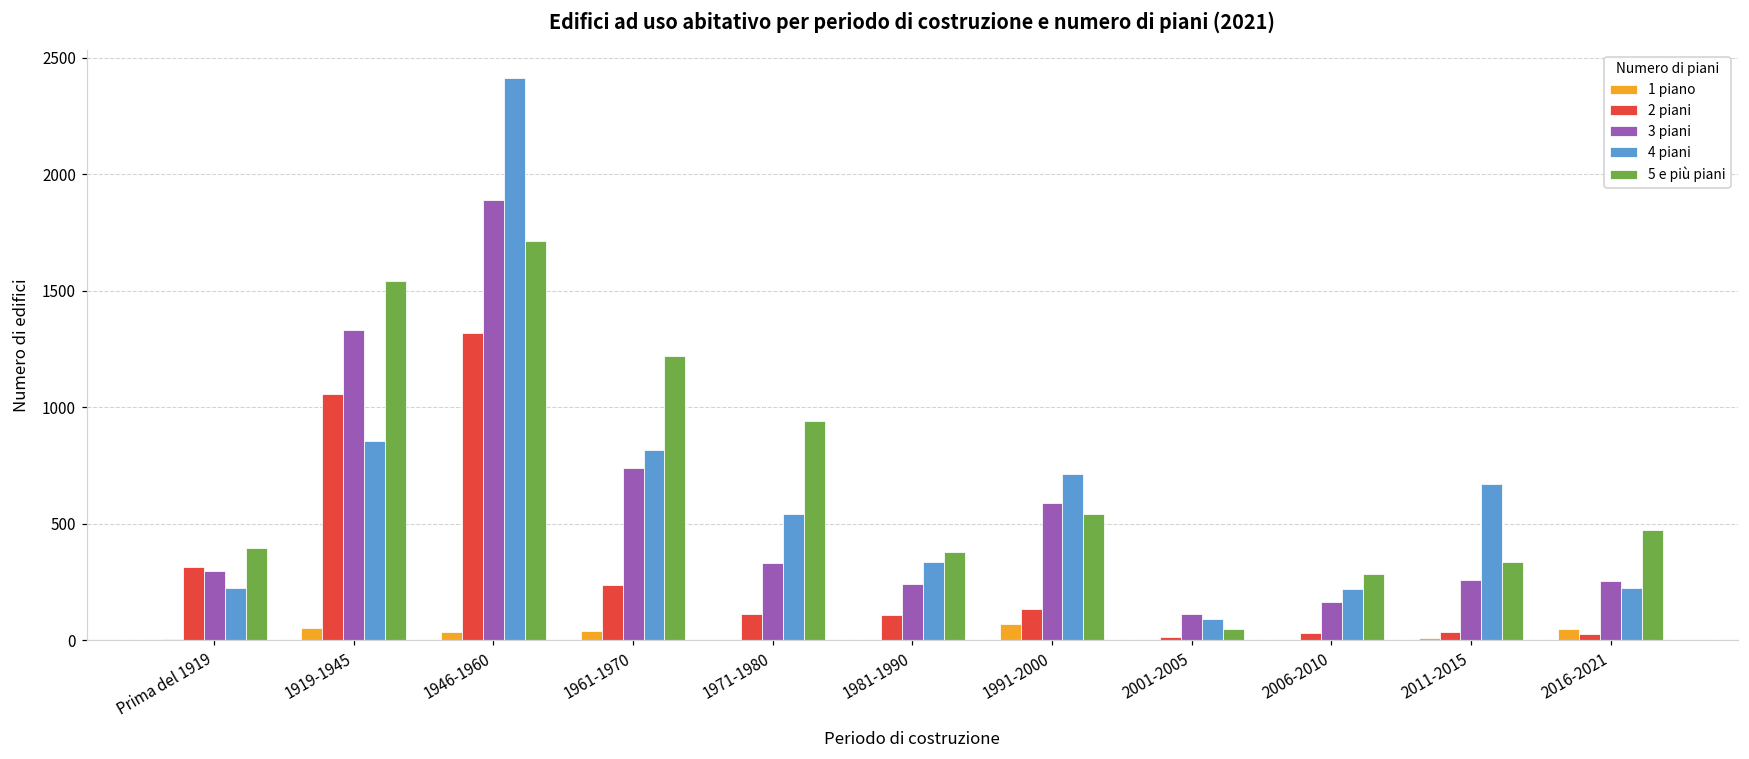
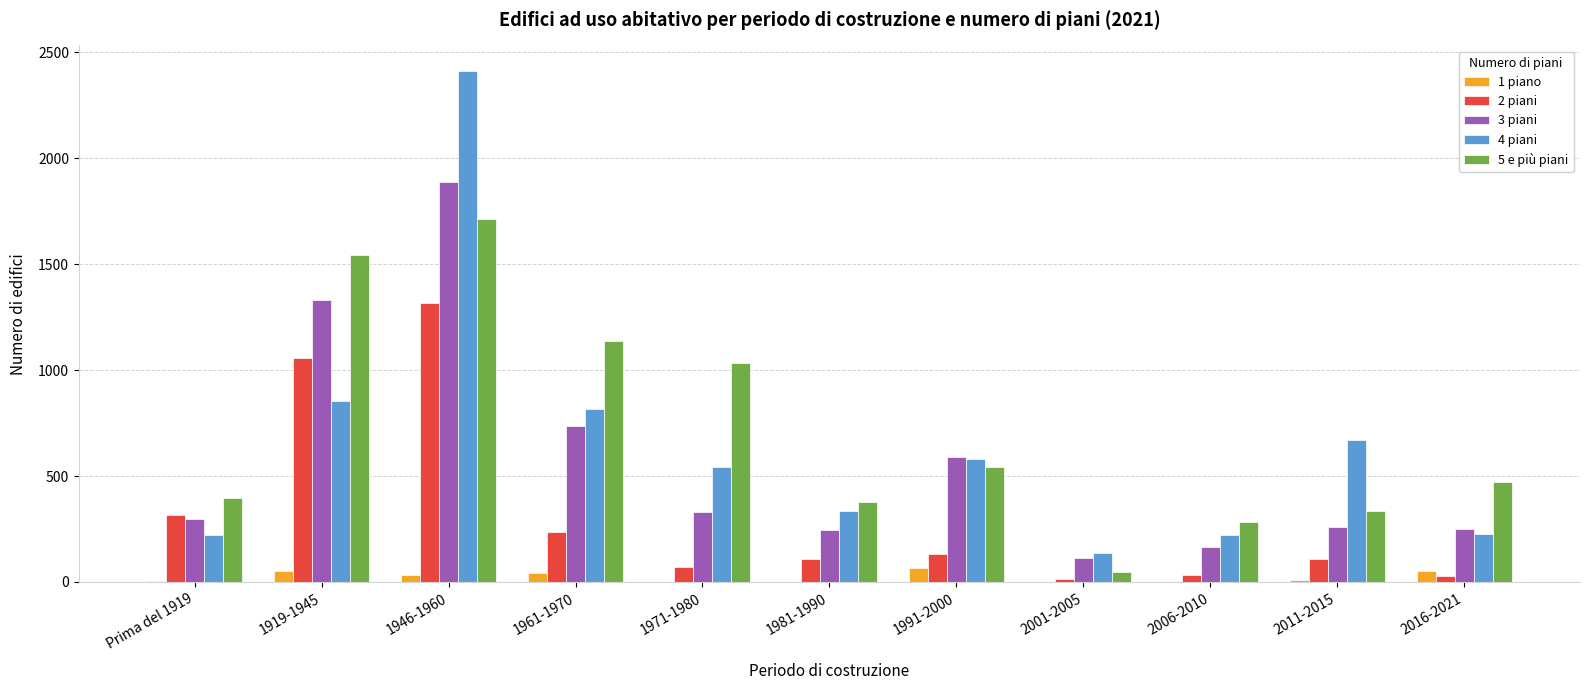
5 e più piani, 1961-1970: 1220 -> 1140
2 piani, 1971-1980: 110 -> 70
5 e più piani, 1971-1980: 940 -> 1040
4 piani, 1991-2000: 710 -> 580
4 piani, 2001-2005: 90 -> 140
2 piani, 2011-2015: 30 -> 110
